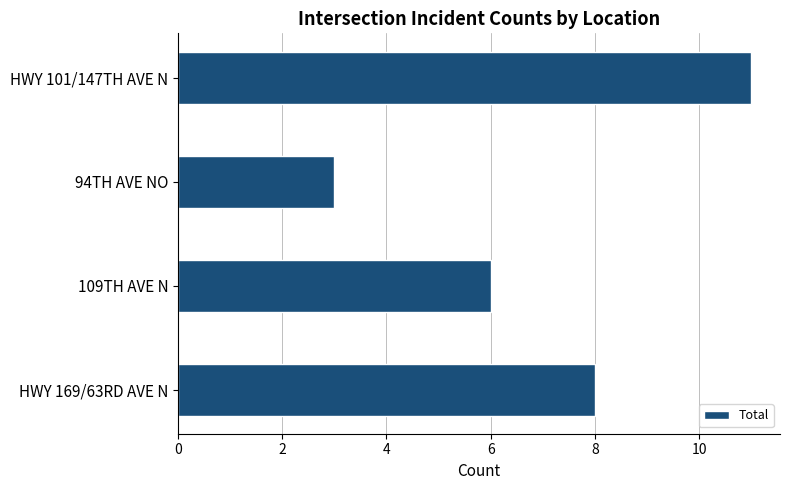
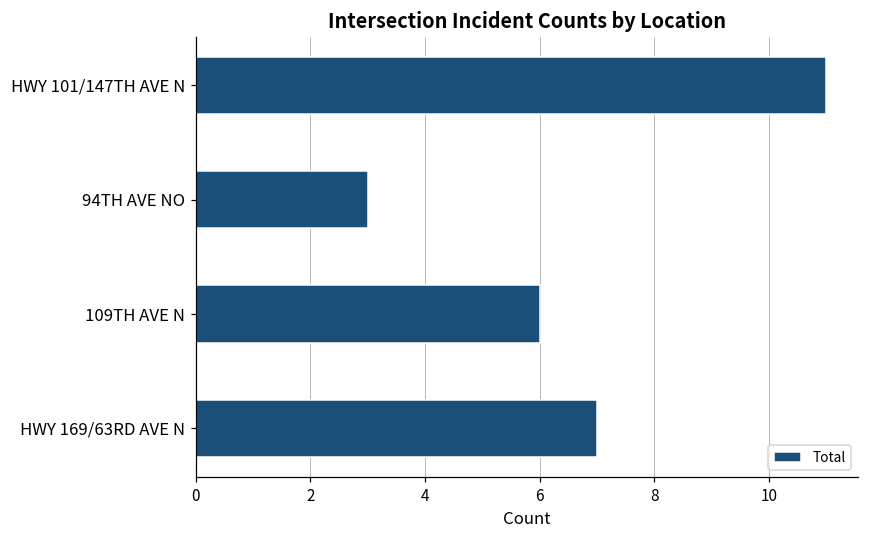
HWY 169/63RD AVE N: 8 -> 7
